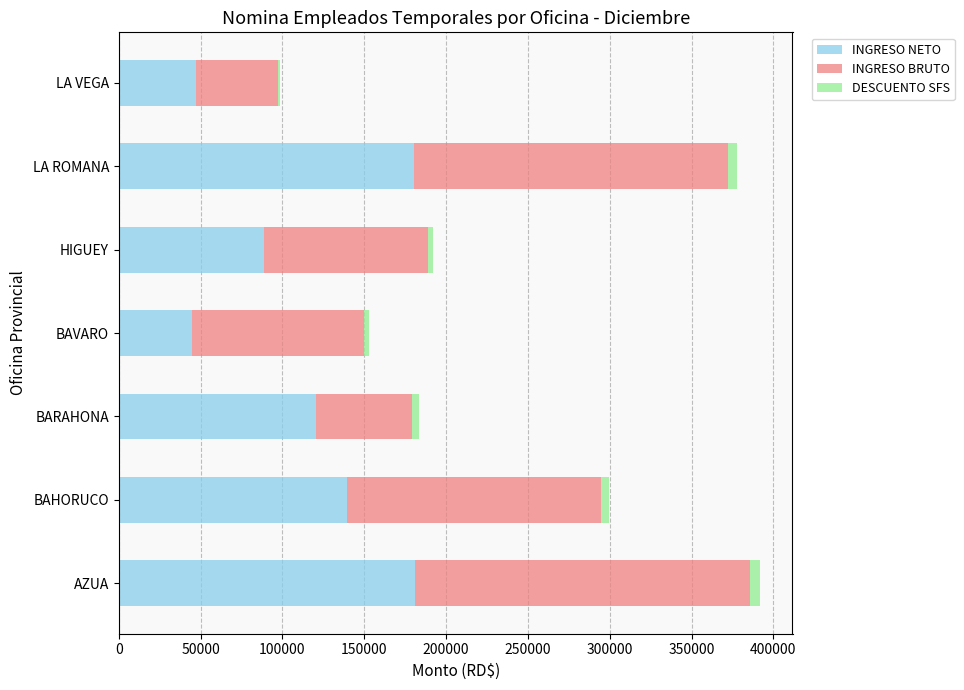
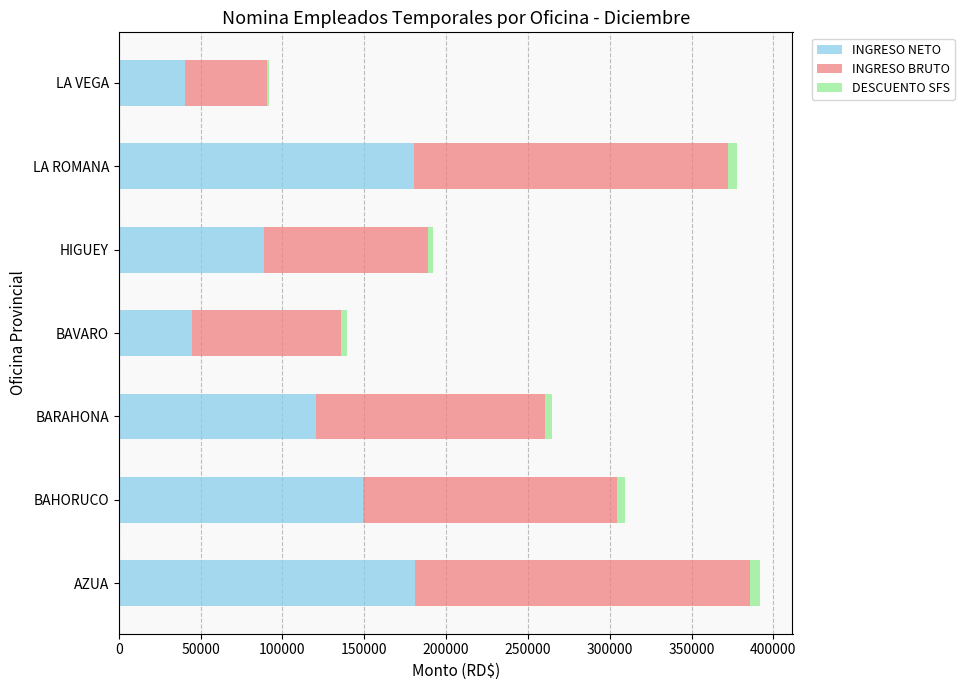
INGRESO NETO, LA VEGA: 47000 -> 40000
INGRESO BRUTO, BAVARO: 105000 -> 91000
INGRESO BRUTO, BARAHONA: 59000 -> 140000
INGRESO NETO, BAHORUCO: 139000 -> 149000
